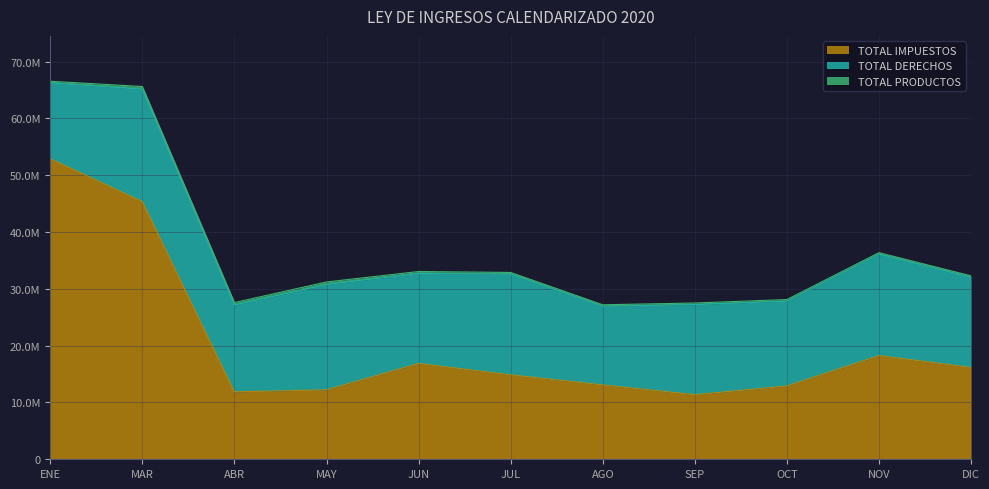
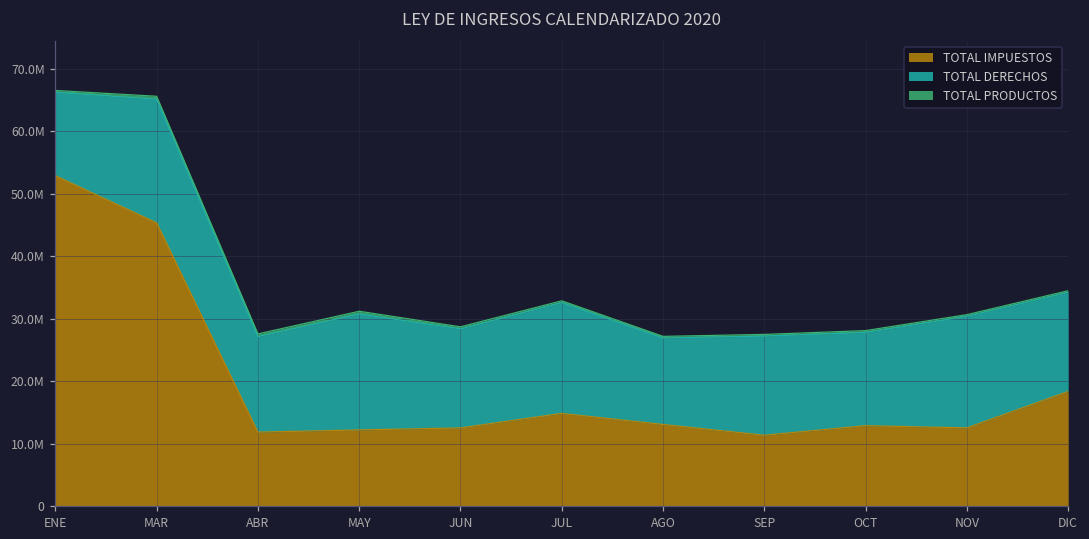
TOTAL IMPUESTOS, JUN: 17000000 -> 13000000
TOTAL IMPUESTOS, NOV: 18000000 -> 13000000
TOTAL IMPUESTOS, DIC: 16000000 -> 18000000
